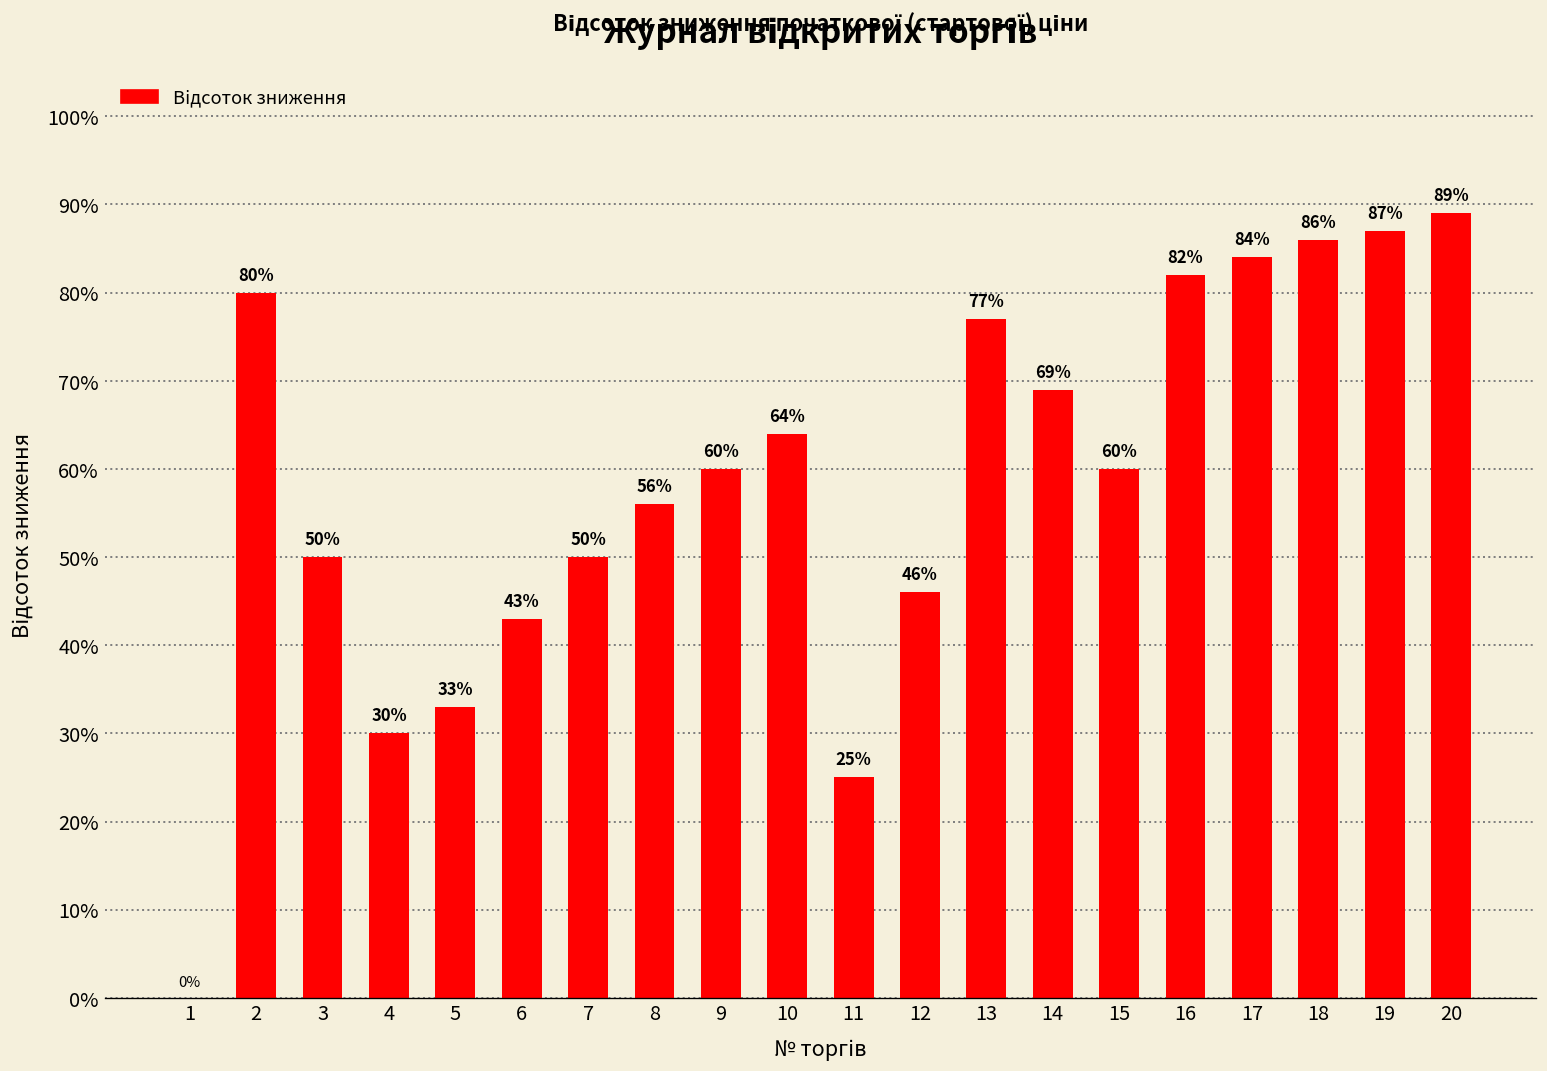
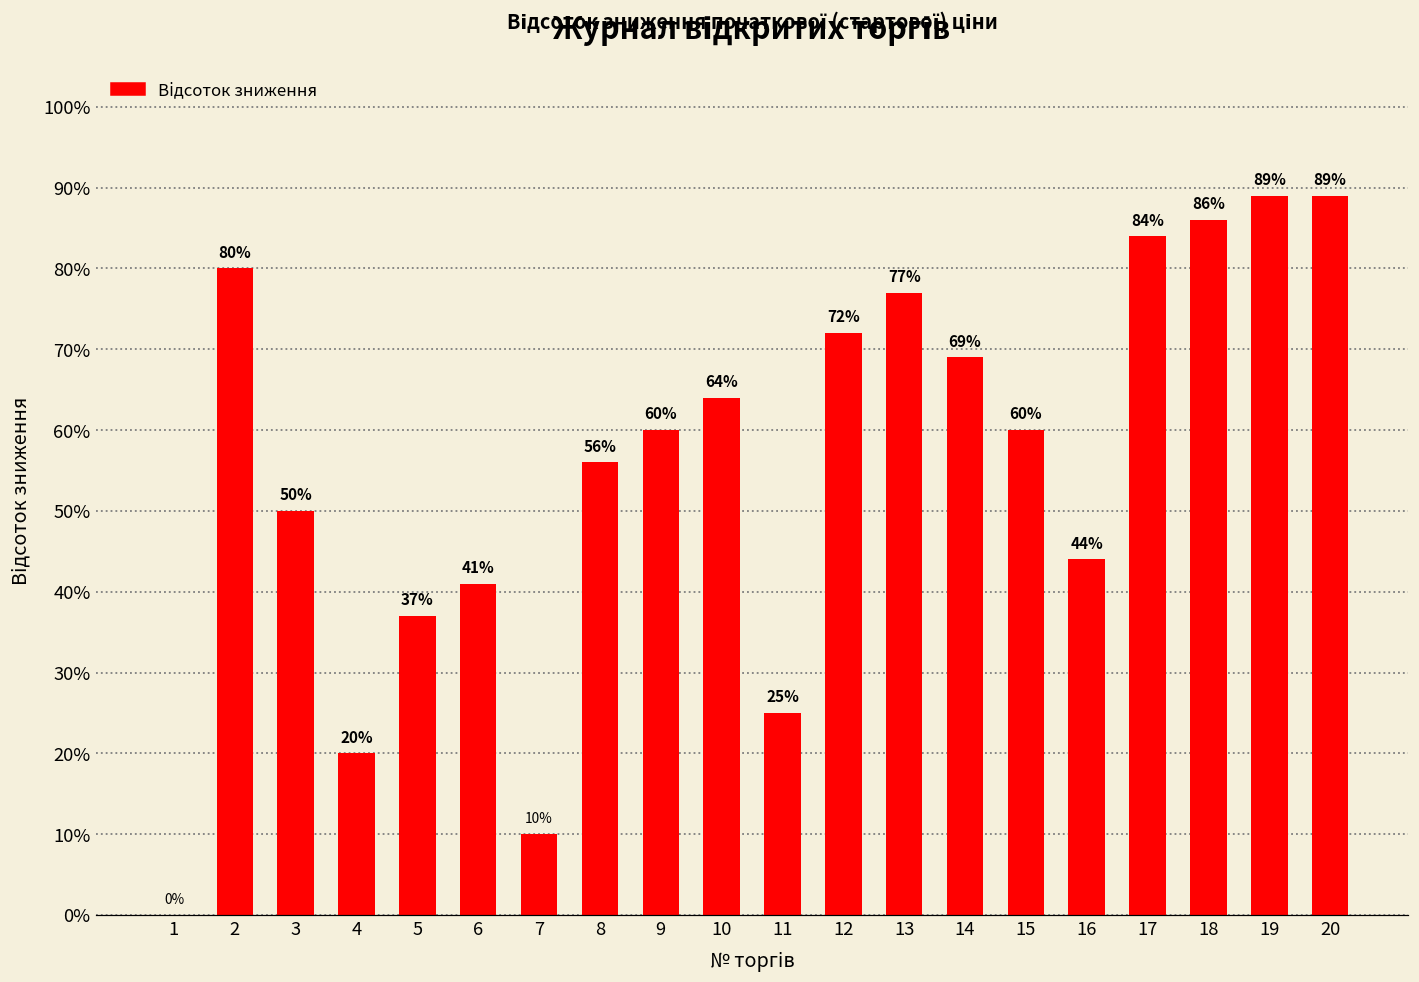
4: 30% -> 20%
5: 33% -> 37%
6: 43% -> 41%
7: 50% -> 10%
12: 46% -> 72%
16: 82% -> 44%
19: 87% -> 89%
